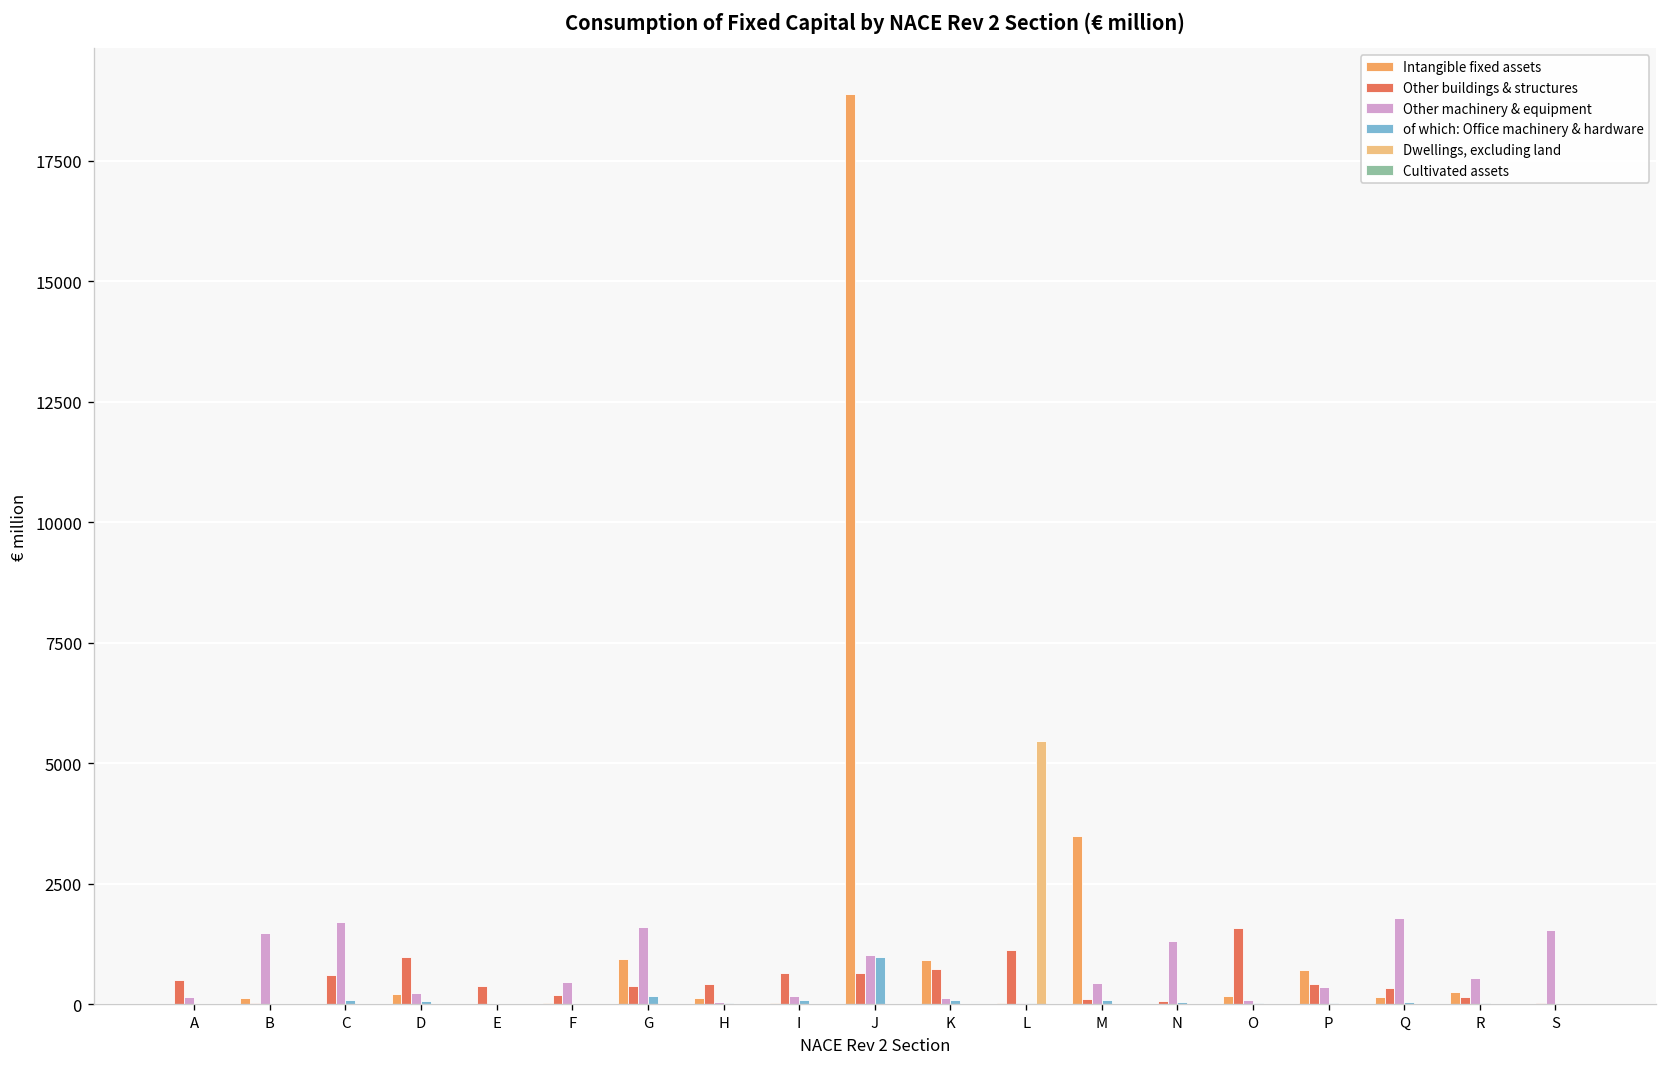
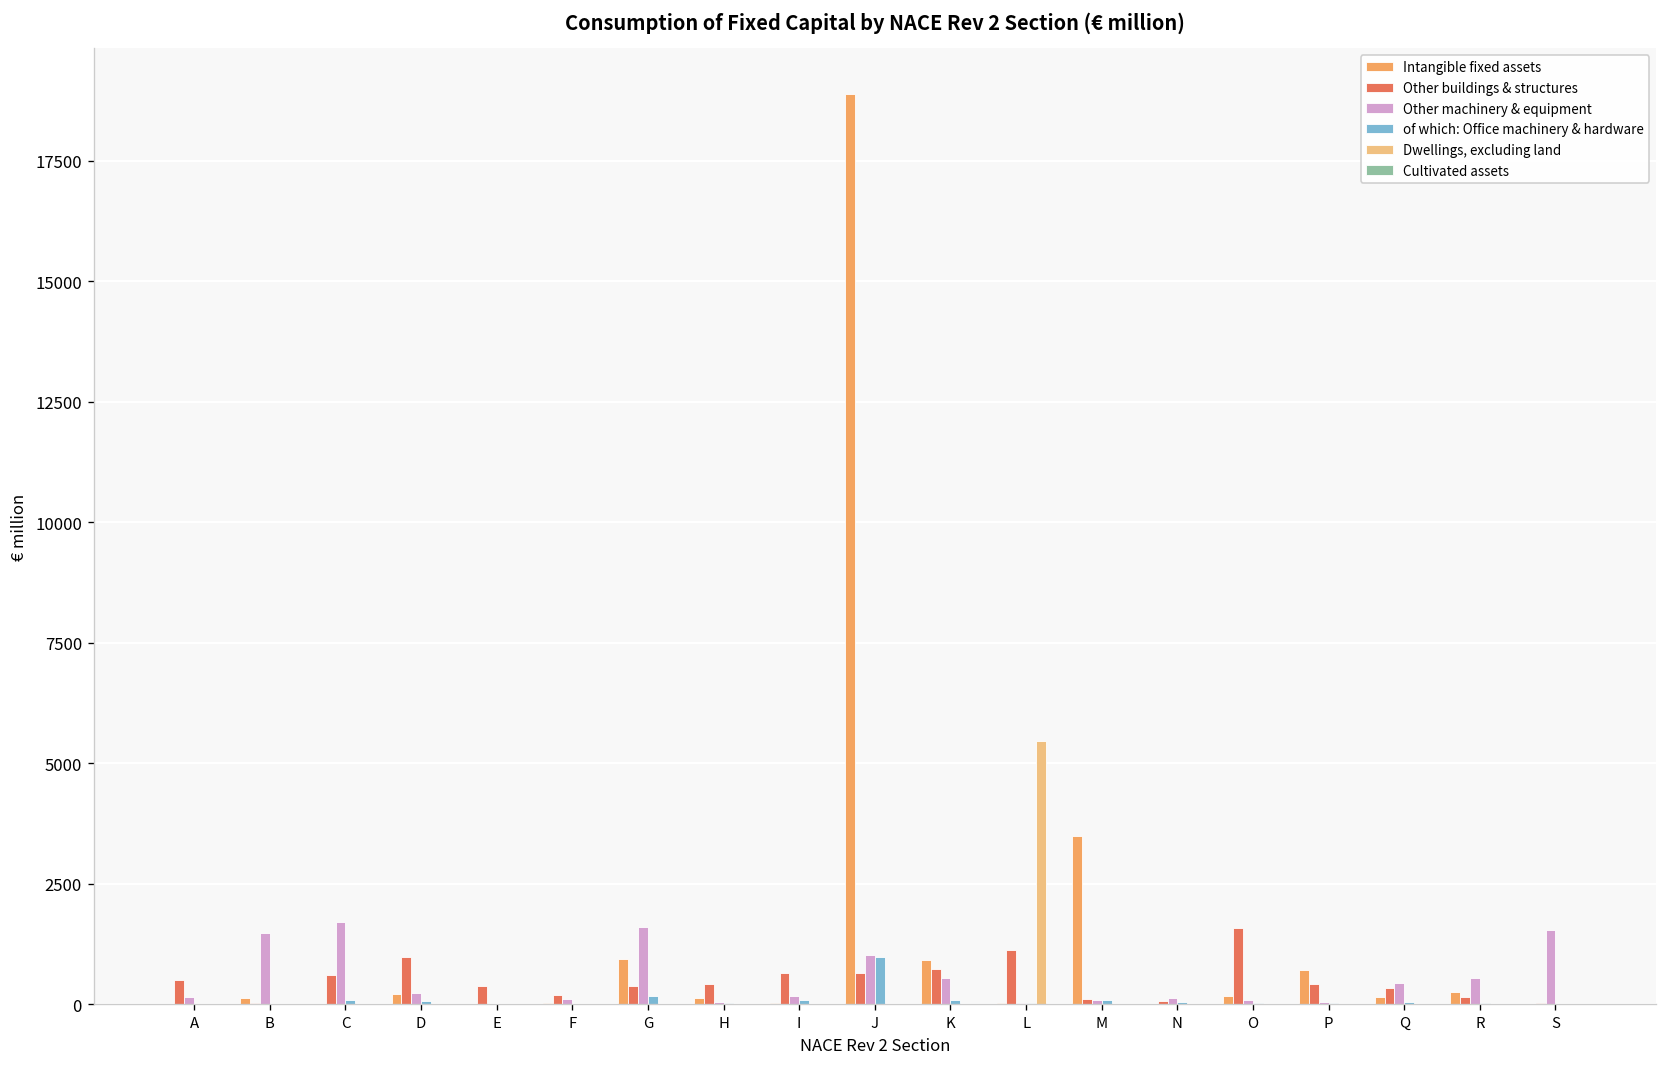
Other machinery & equipment, F: 500 -> 100
Other machinery & equipment, K: 100 -> 600
Other machinery & equipment, M: 400 -> 100
Other machinery & equipment, N: 1300 -> 100
Other machinery & equipment, P: 400 -> 100
Other machinery & equipment, Q: 1800 -> 400
